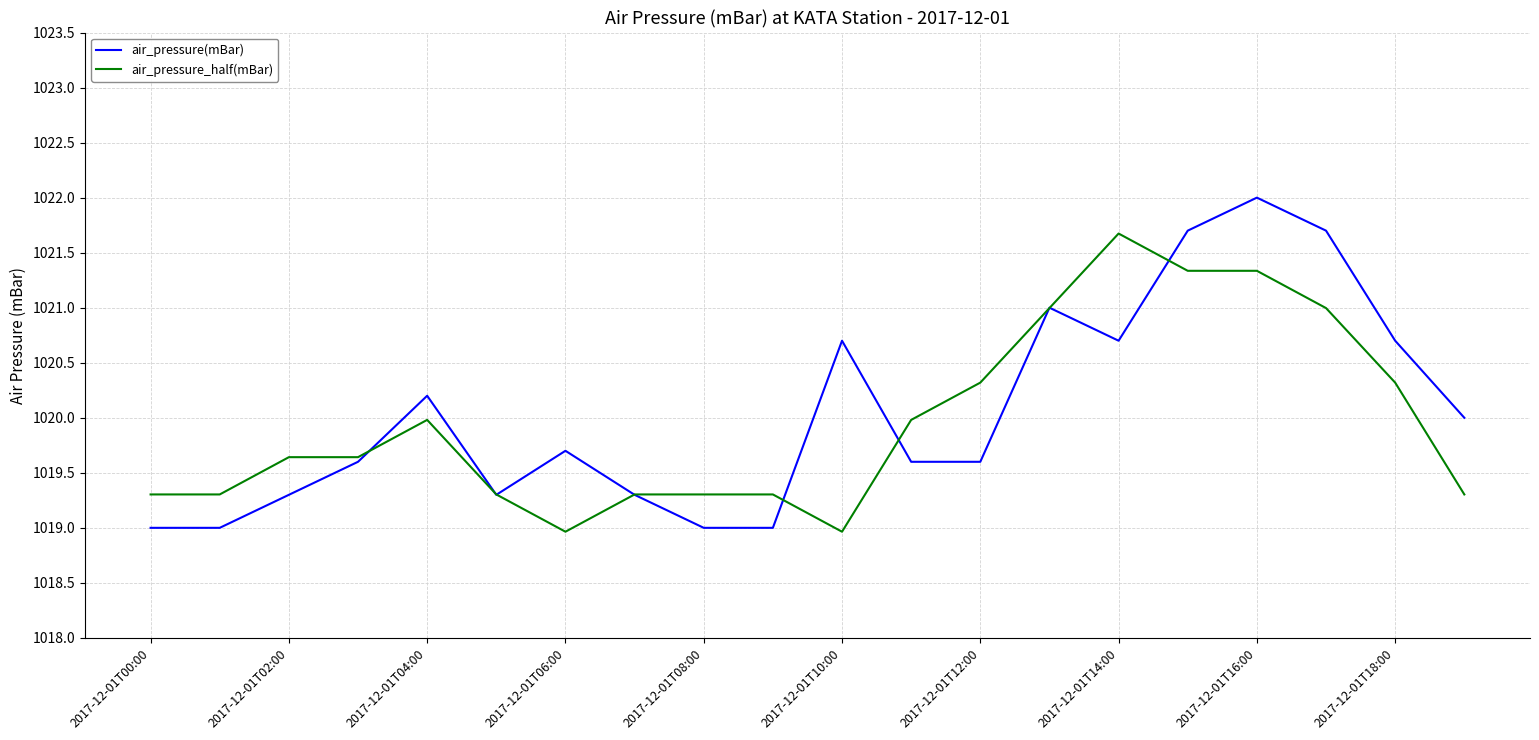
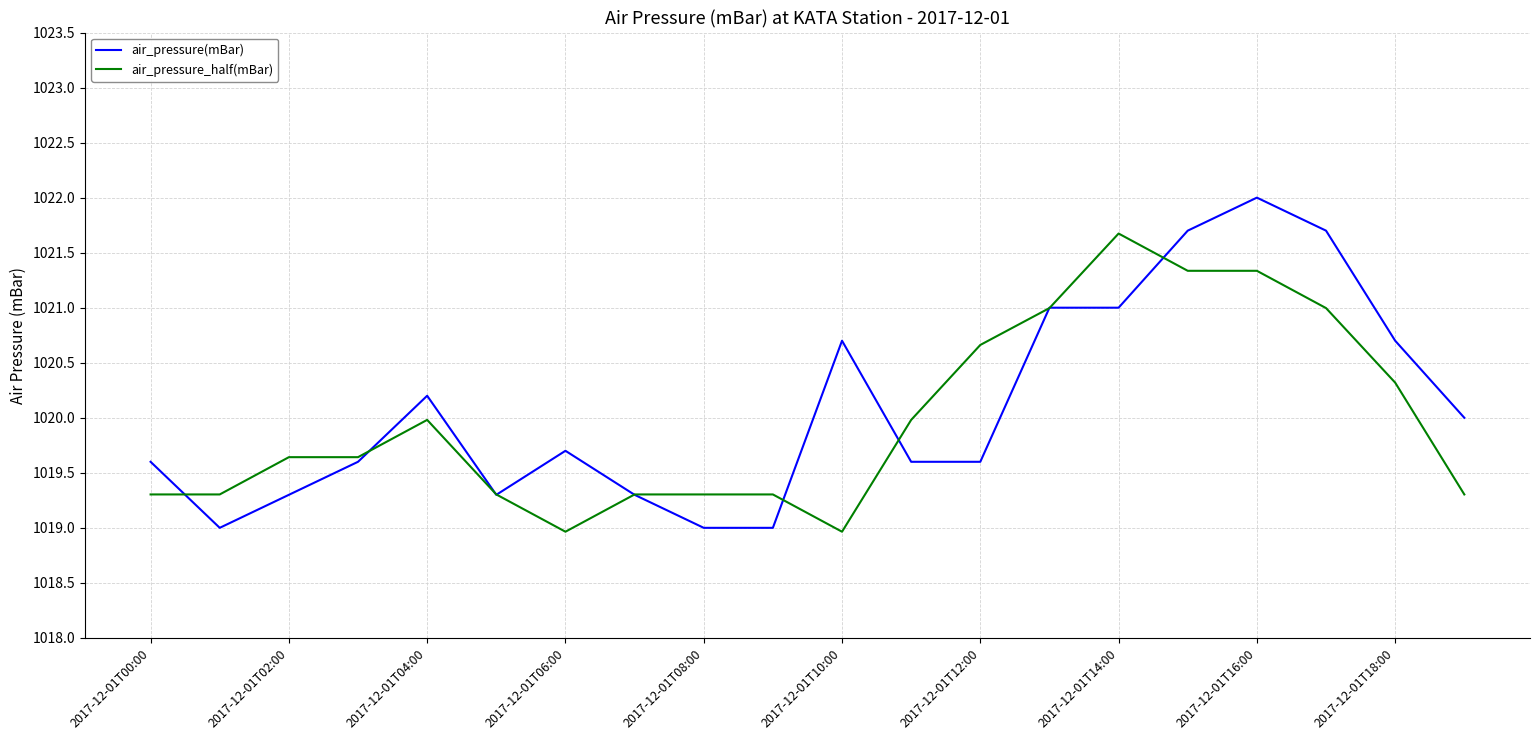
air_pressure(mBar), 2017-12-01T00:00: 1019.0 -> 1019.6
air_pressure_half(mBar), 2017-12-01T12:00: 1020.32 -> 1020.66
air_pressure(mBar), 2017-12-01T14:00: 1020.7 -> 1021.0
